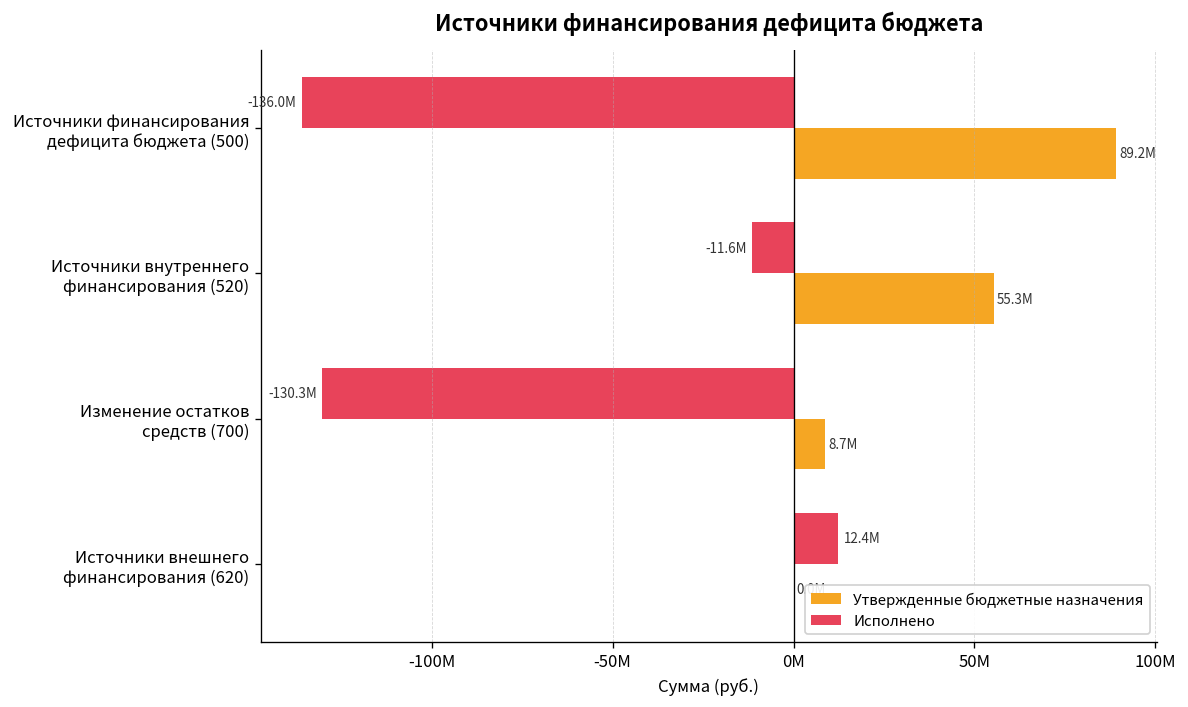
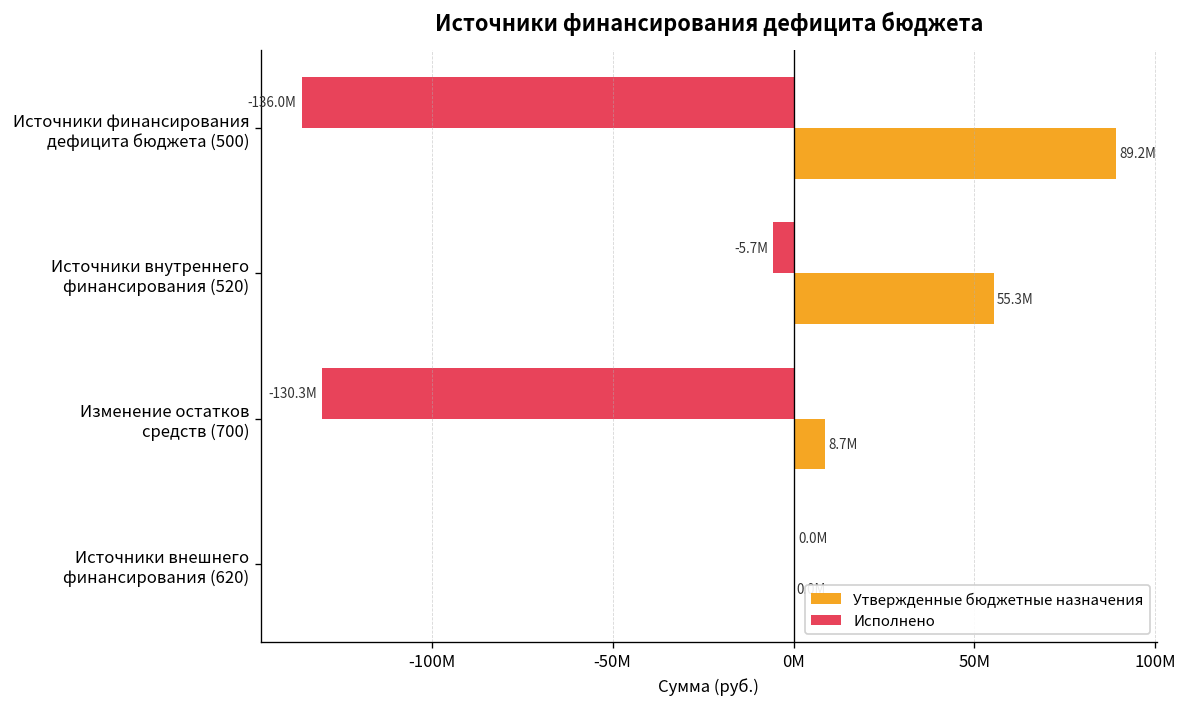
Исполнено, Источники внутреннего финансирования (520): -11.6M -> -5.7M
Исполнено, Источники внешнего финансирования (620): 12.4M -> 0.0M
